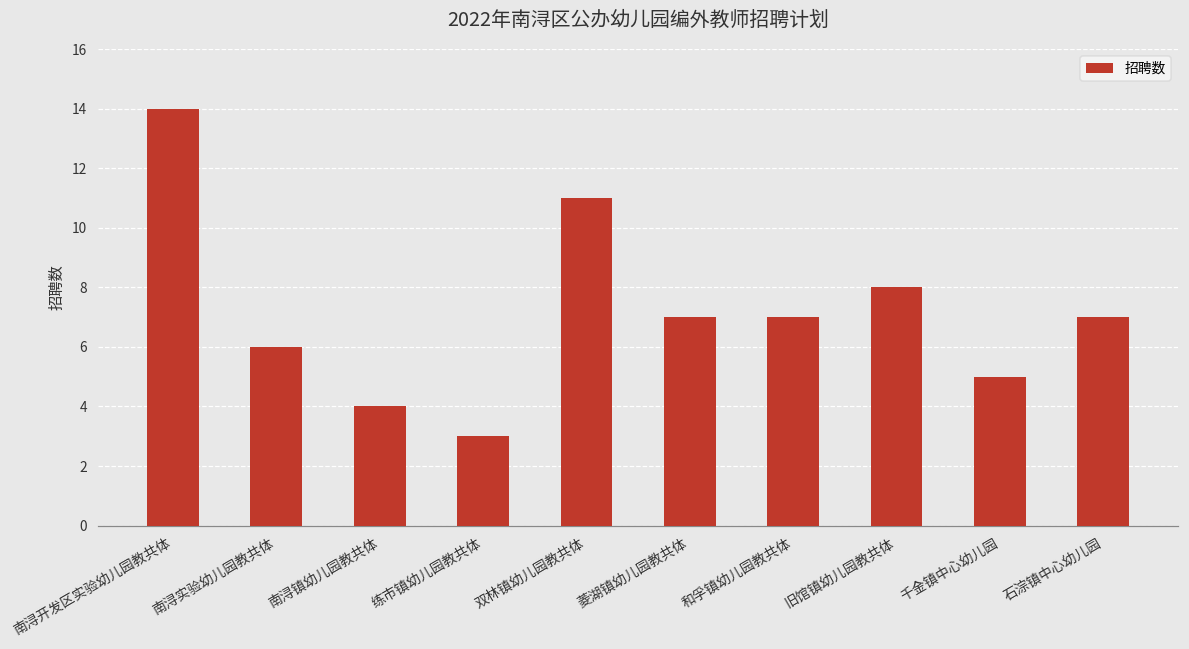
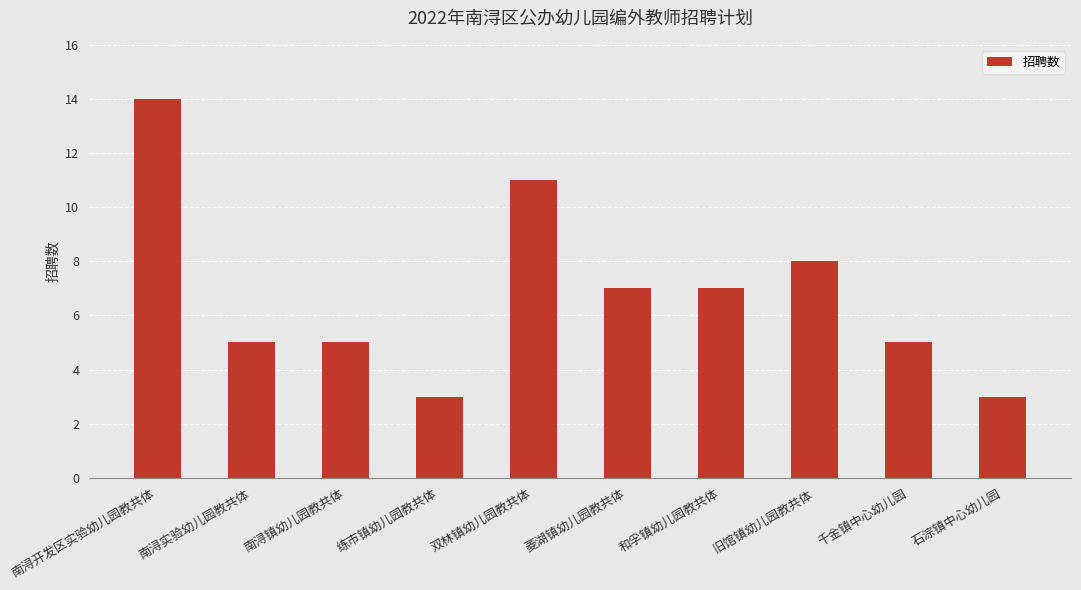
南浔实验幼儿园教共体: 6 -> 5
南浔镇幼儿园教共体: 4 -> 5
石淙镇中心幼儿园: 7 -> 3
